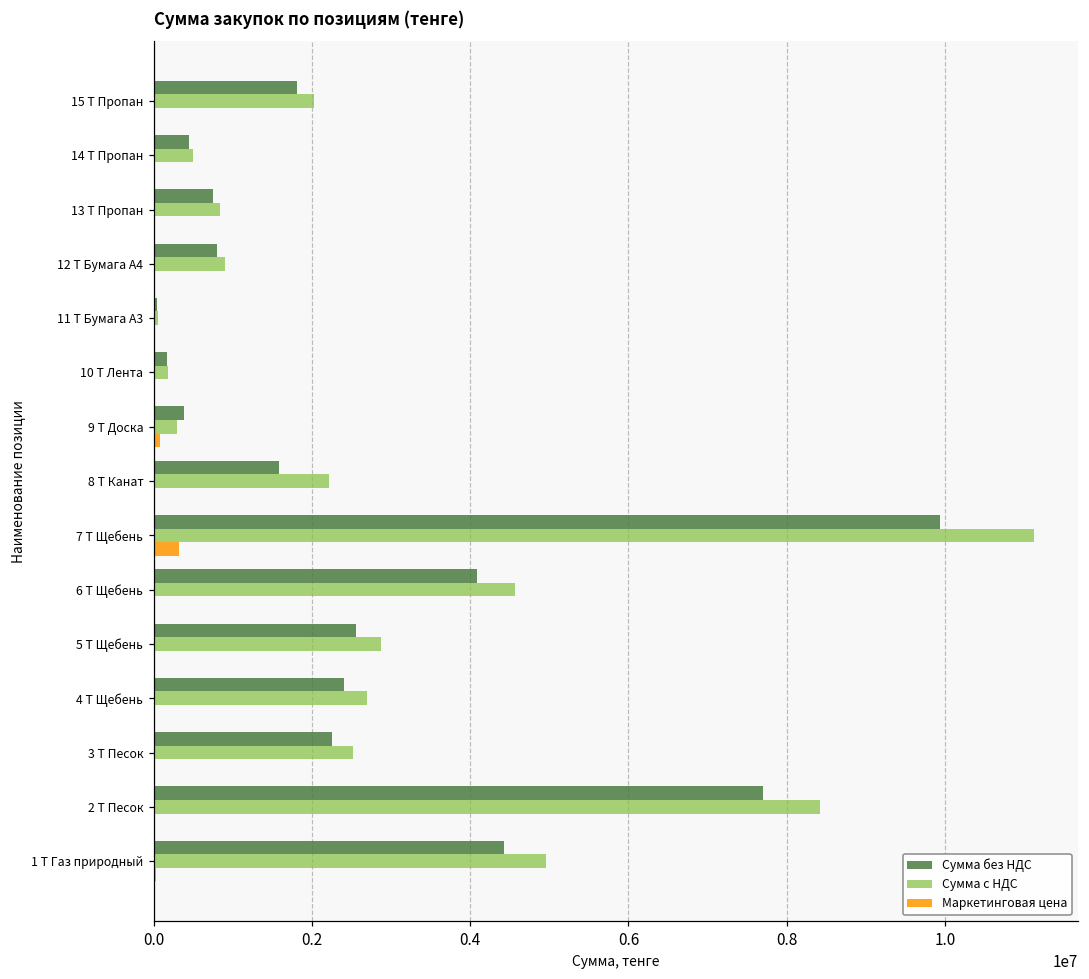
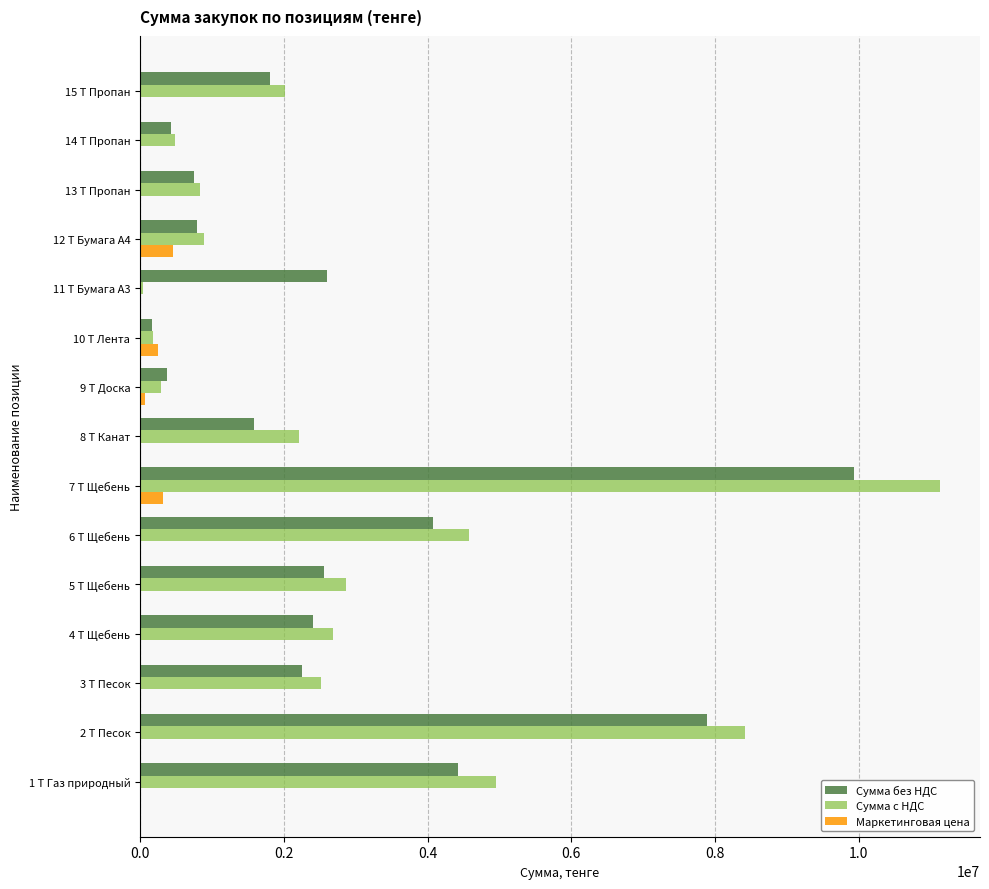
Маркетинговая цена, 12 Т Бумага А4: 0 -> 500000
Сумма без НДС, 11 Т Бумага А3: 0 -> 2600000
Маркетинговая цена, 10 Т Лента: 0 -> 300000
Сумма без НДС, 2 Т Песок: 7700000 -> 7900000
